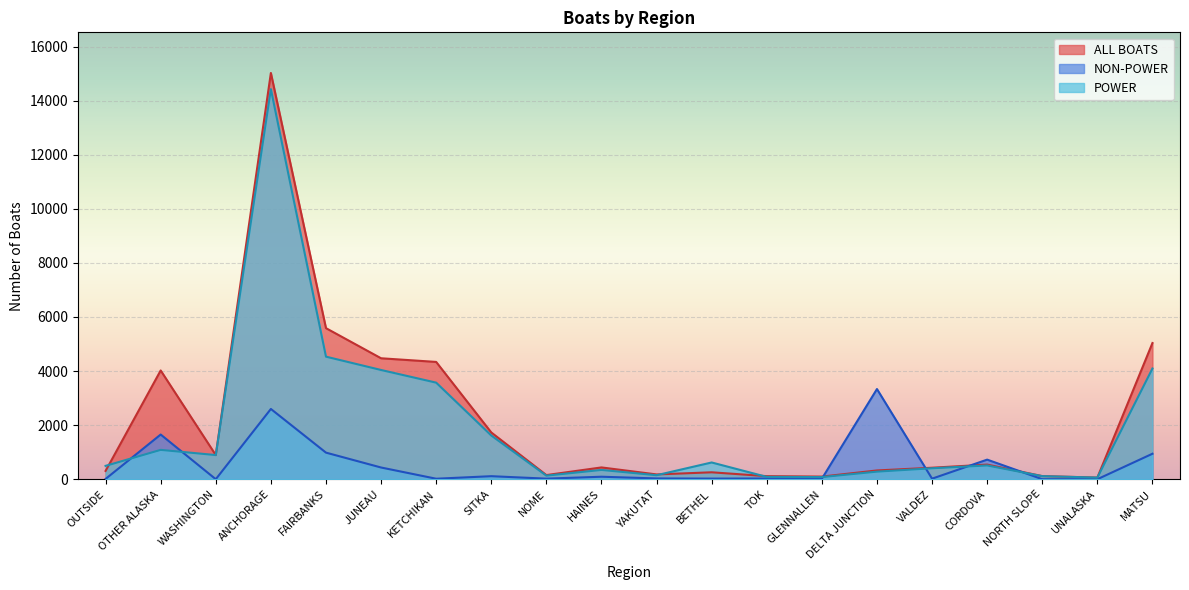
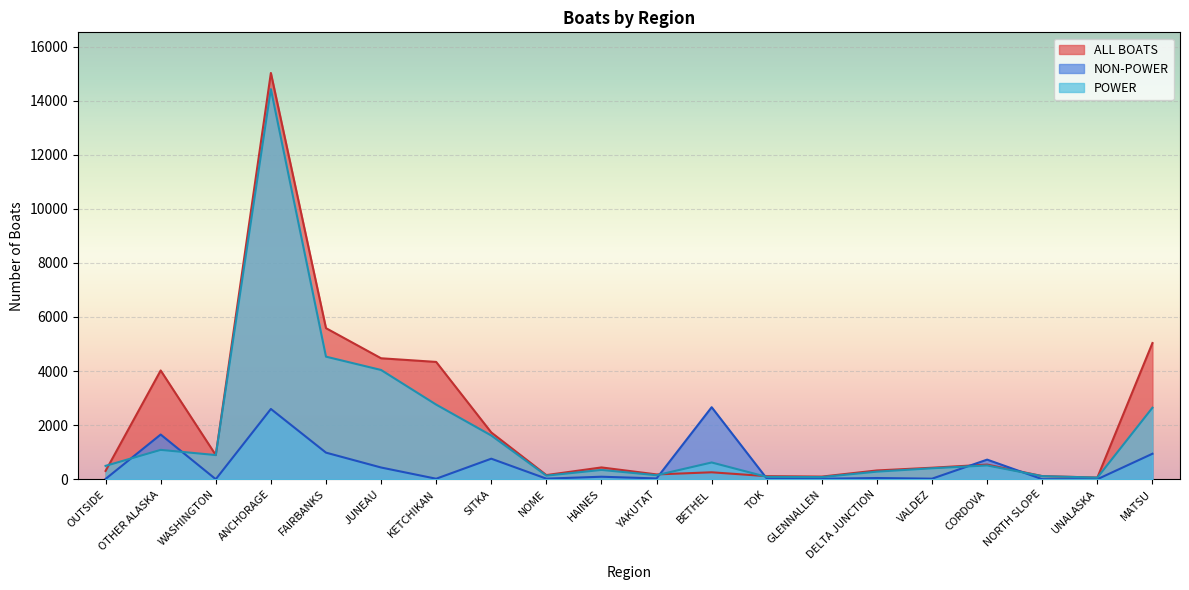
POWER, KETCHIKAN: 3600 -> 2800
NON-POWER, SITKA: 100 -> 800
NON-POWER, BETHEL: 0 -> 2700
NON-POWER, DELTA JUNCTION: 3300 -> 0
POWER, MATSU: 4100 -> 2600
